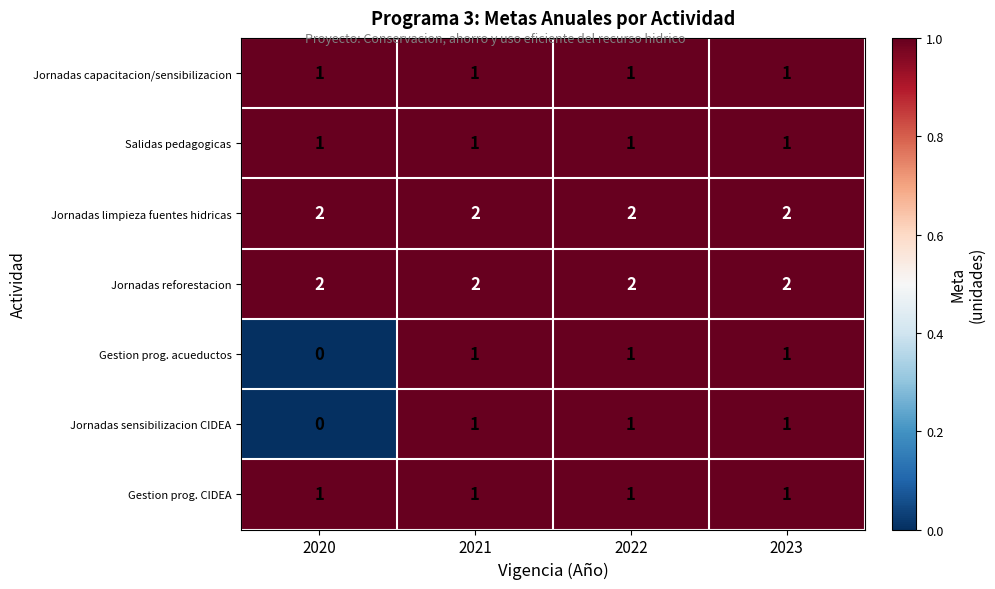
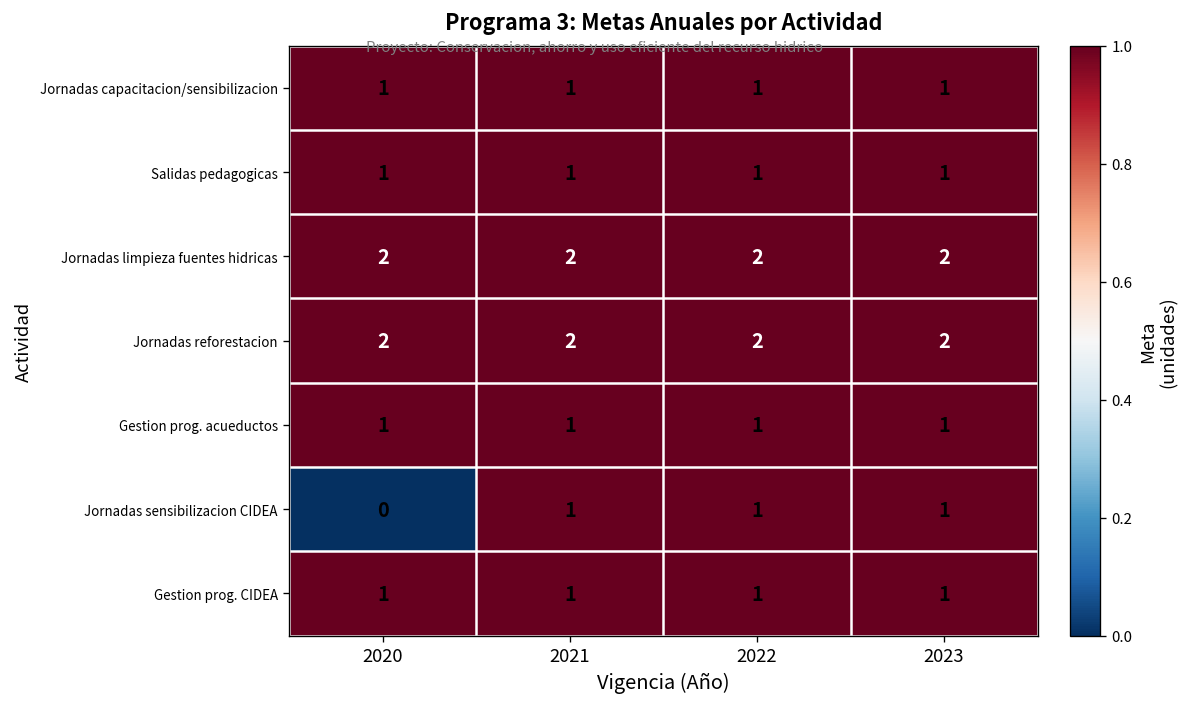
Gestion prog. acueductos, 2020: 0 -> 1
